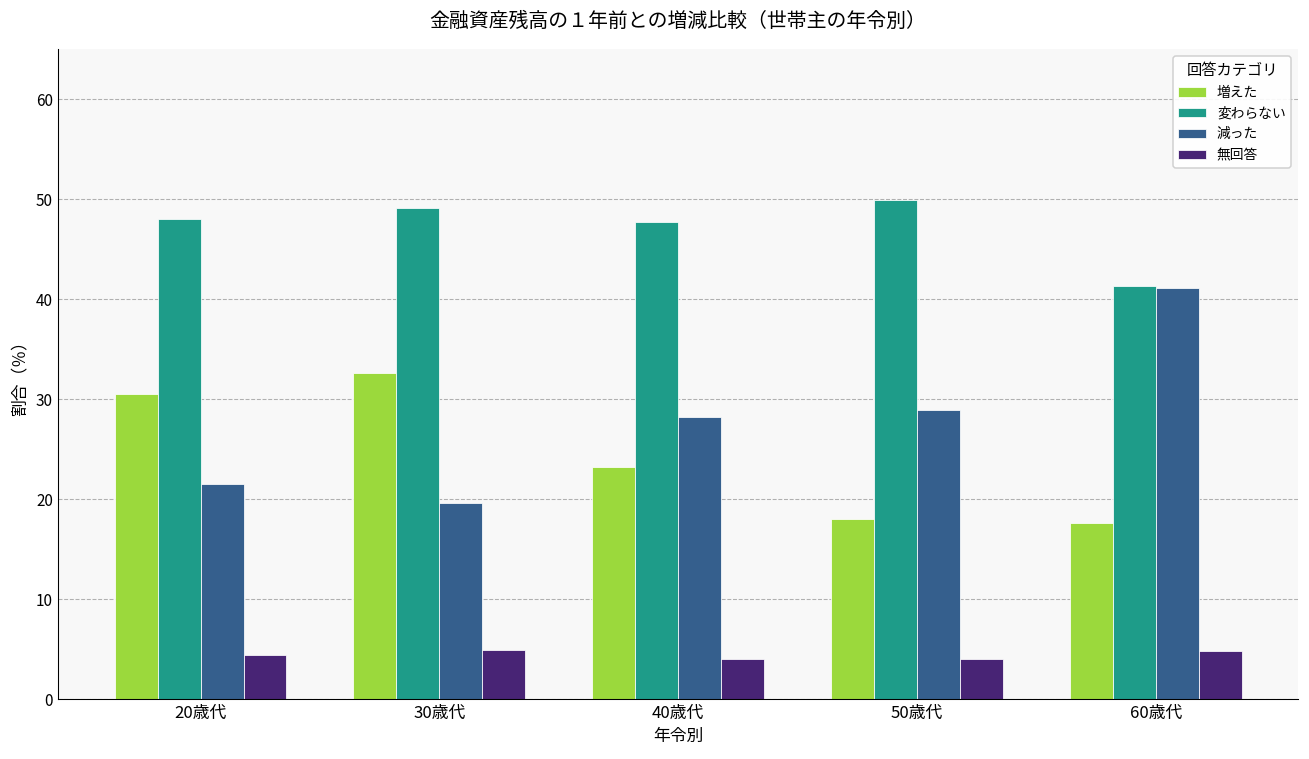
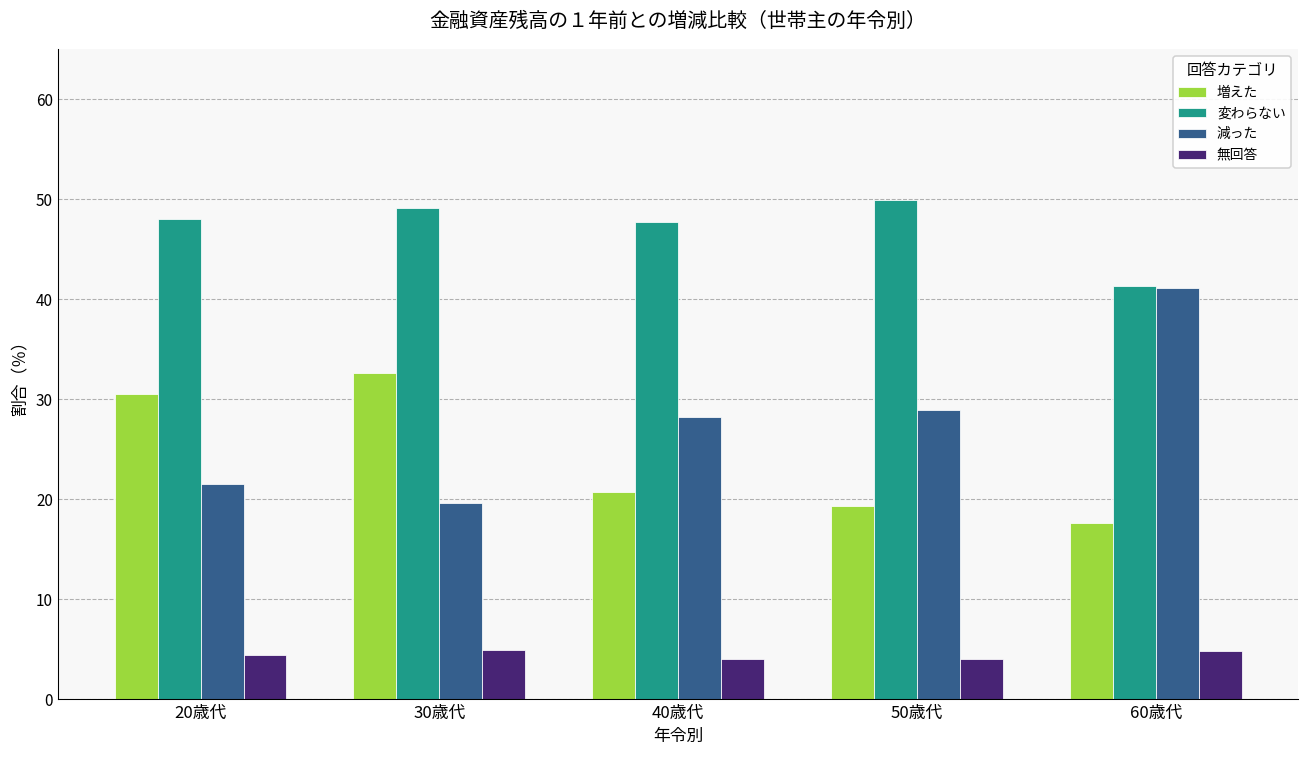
増えた, 40歳代: 23 -> 21
増えた, 50歳代: 18 -> 19
